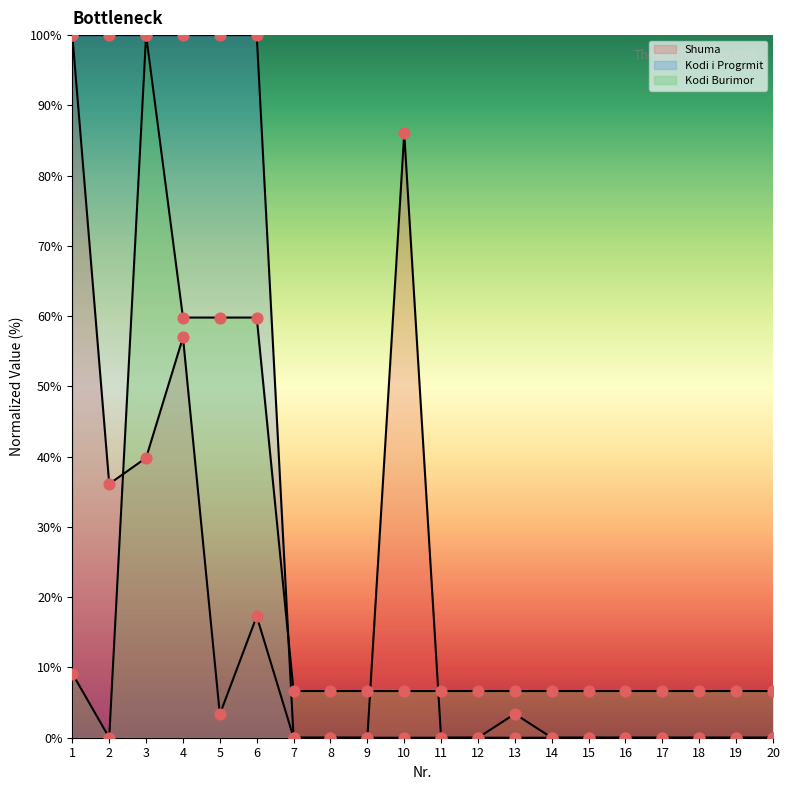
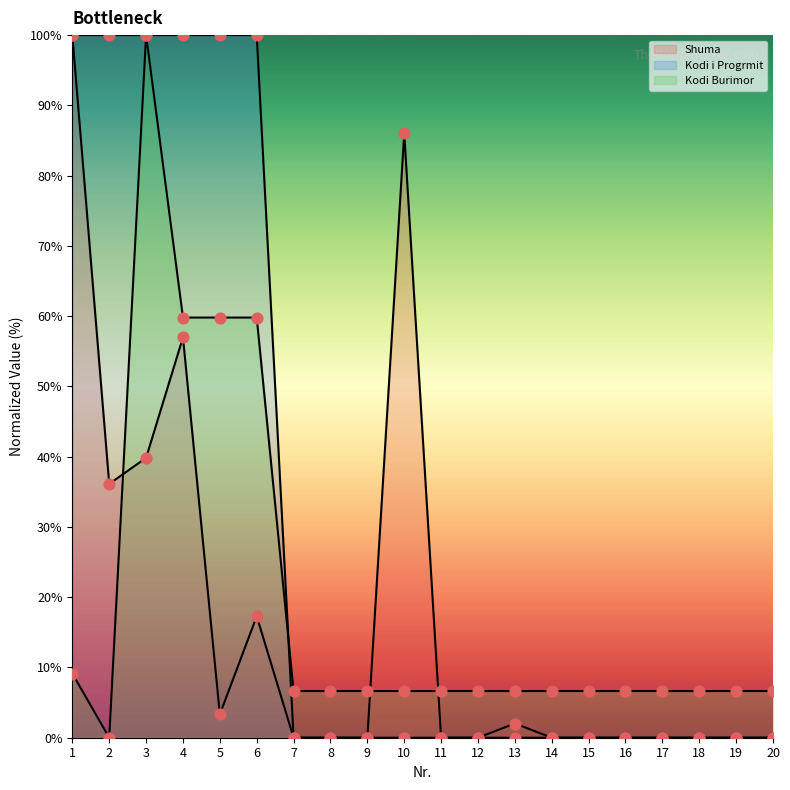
Shuma, 13: 3% -> 2%
